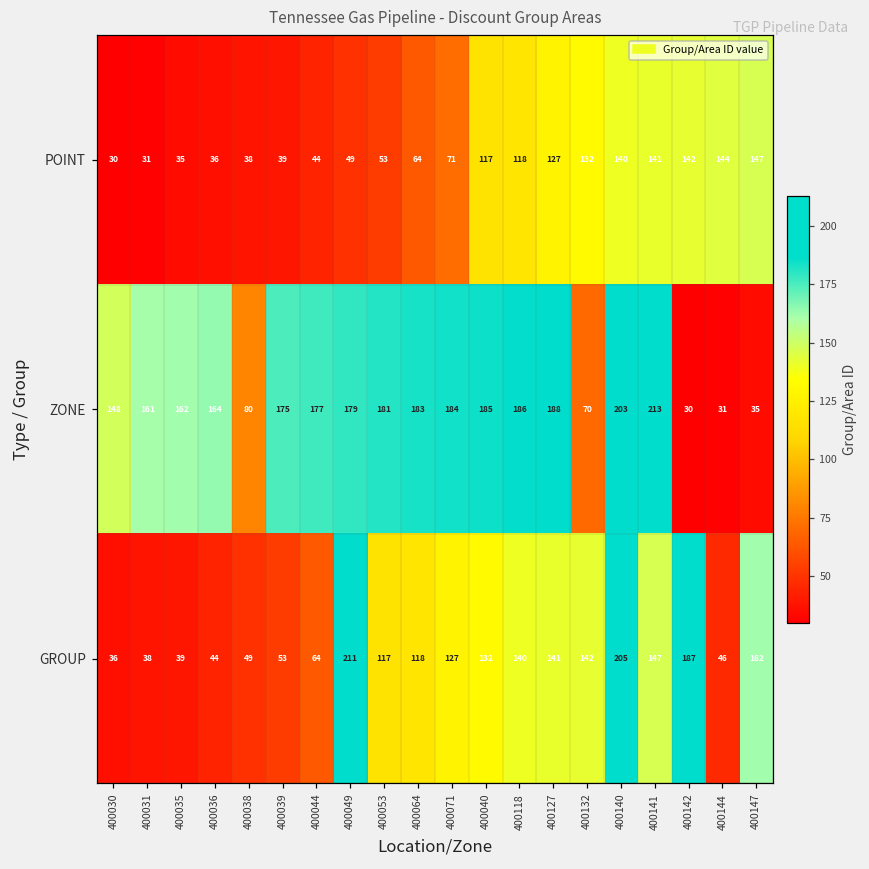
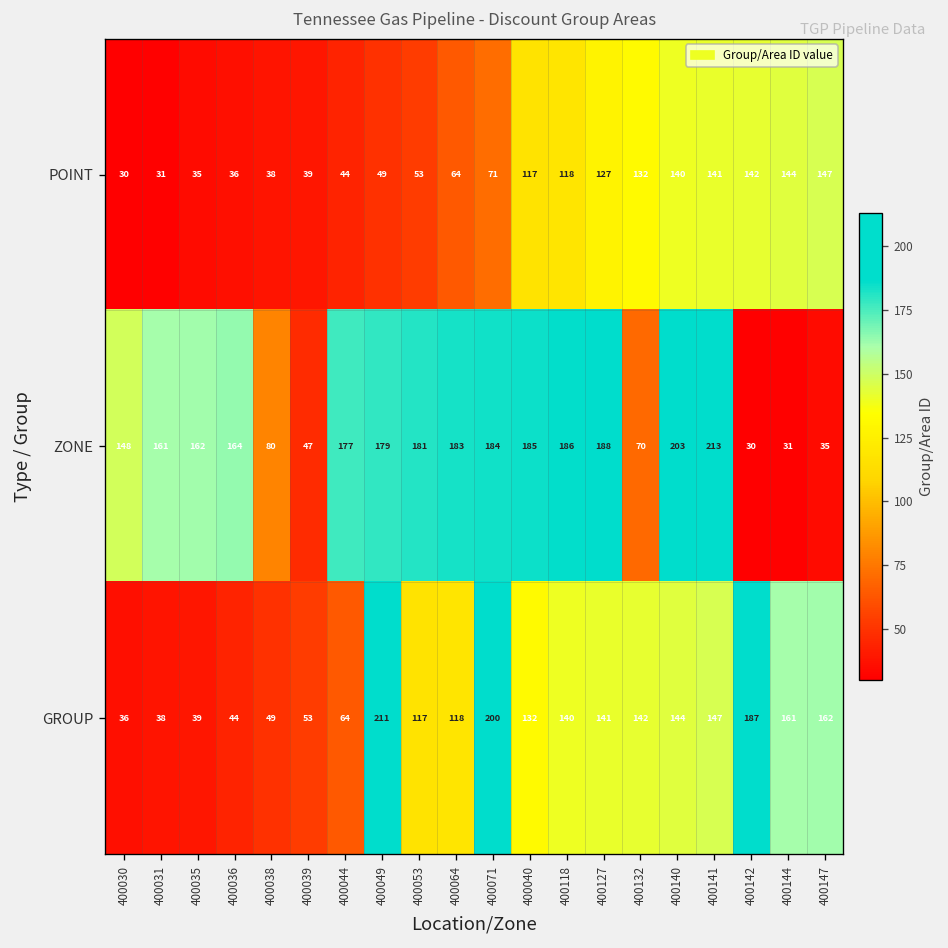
ZONE, 400039: 175 -> 47
GROUP, 400071: 127 -> 200
GROUP, 400140: 205 -> 144
GROUP, 400144: 46 -> 161
